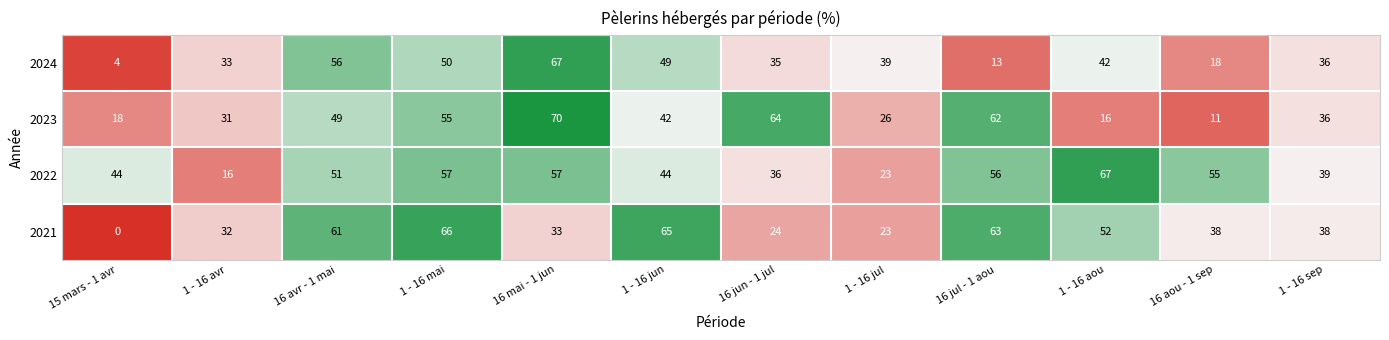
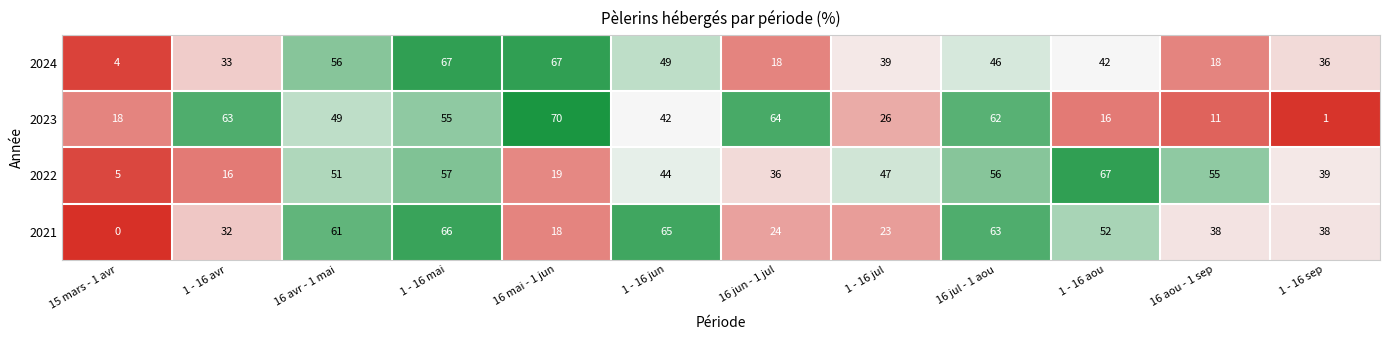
2024, 1 - 16 mai: 50 -> 67
2024, 16 jun - 1 jul: 35 -> 18
2024, 16 jul - 1 aou: 13 -> 46
2023, 1 - 16 avr: 31 -> 63
2023, 1 - 16 sep: 36 -> 1
2022, 15 mars - 1 avr: 44 -> 5
2022, 16 mai - 1 jun: 57 -> 19
2022, 1 - 16 jul: 23 -> 47
2021, 16 mai - 1 jun: 33 -> 18
